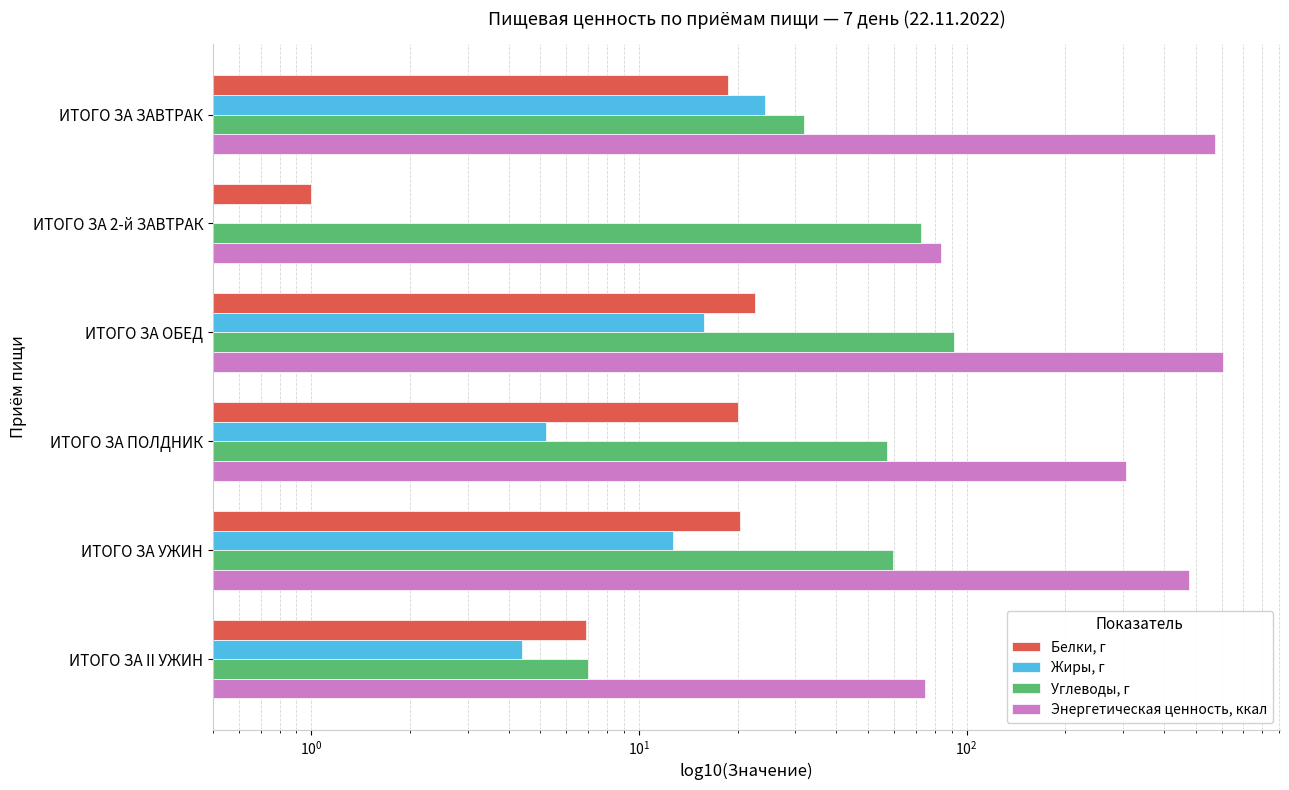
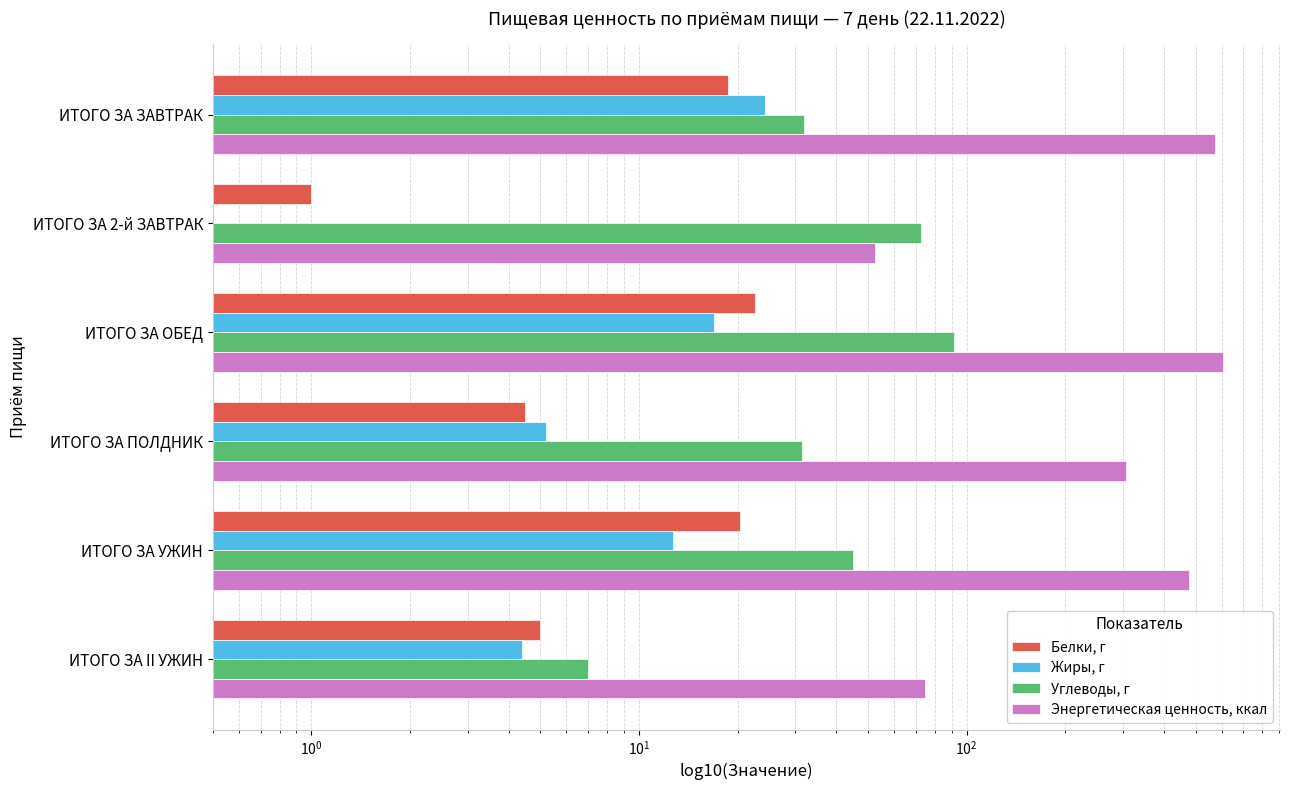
Энергетическая ценность, ккал, ИТОГО ЗА 2-й ЗАВТРАК: 83 -> 53
Жиры, г, ИТОГО ЗА ОБЕД: 16 -> 17
Белки, г, ИТОГО ЗА ПОЛДНИК: 20 -> 4.5
Углеводы, г, ИТОГО ЗА ПОЛДНИК: 57 -> 31
Углеводы, г, ИТОГО ЗА УЖИН: 60 -> 45
Белки, г, ИТОГО ЗА II УЖИН: 6.9 -> 5.0
